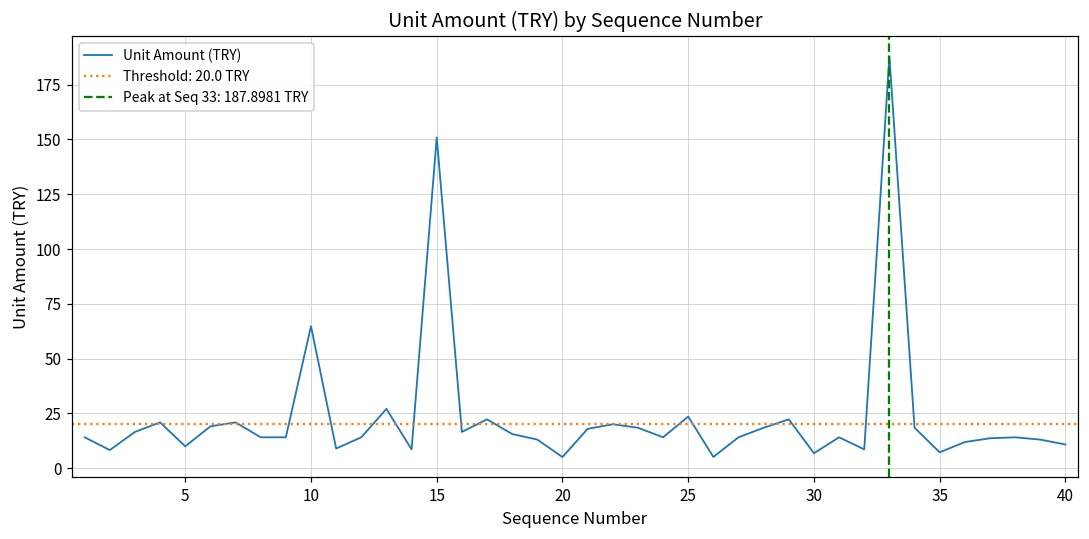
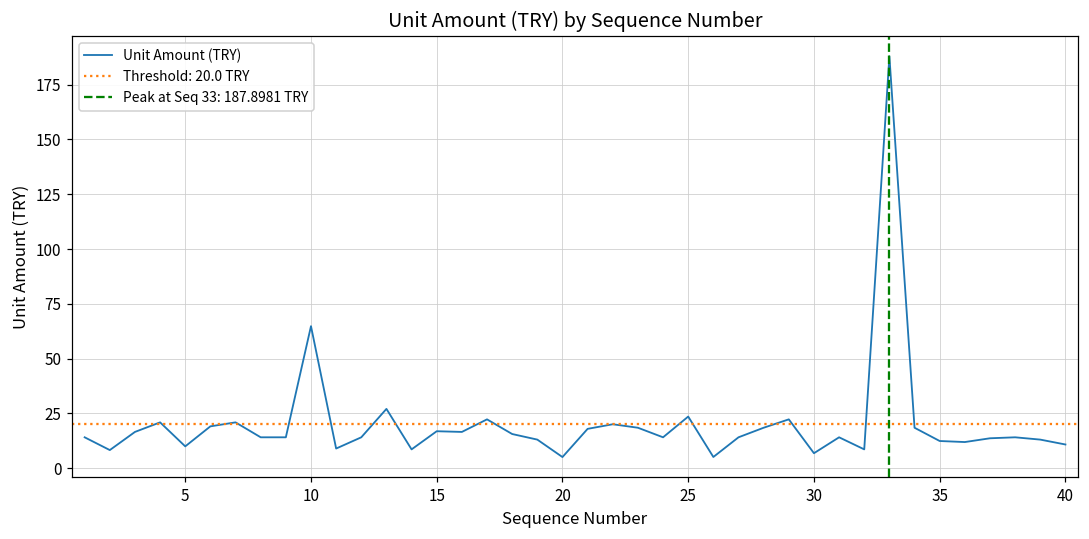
15: 151 -> 17
35: 7 -> 12
